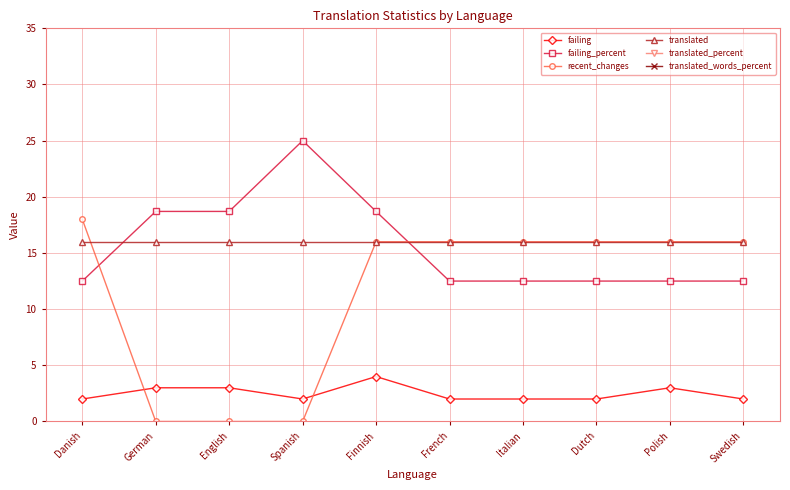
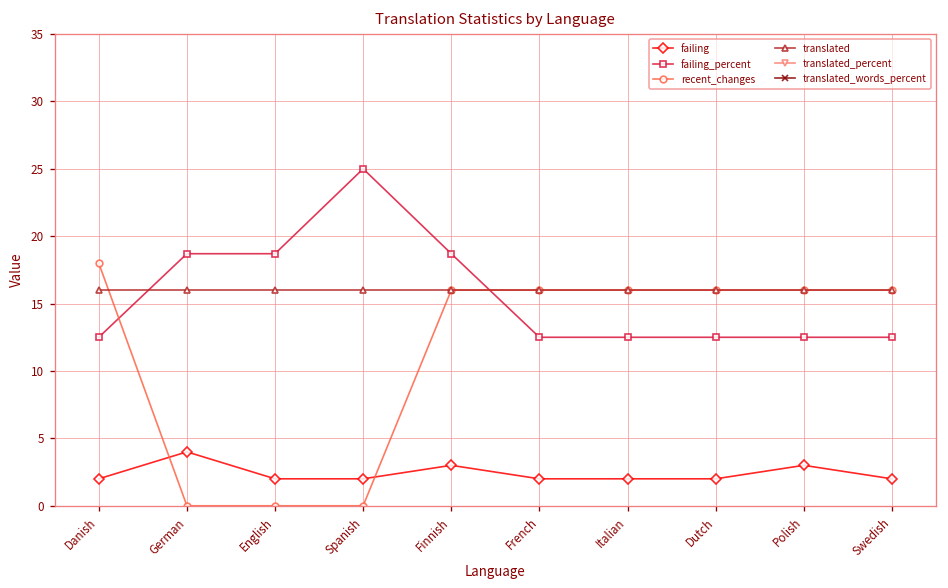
failing, German: 3 -> 4
failing, English: 3 -> 2
failing, Finnish: 4 -> 3
